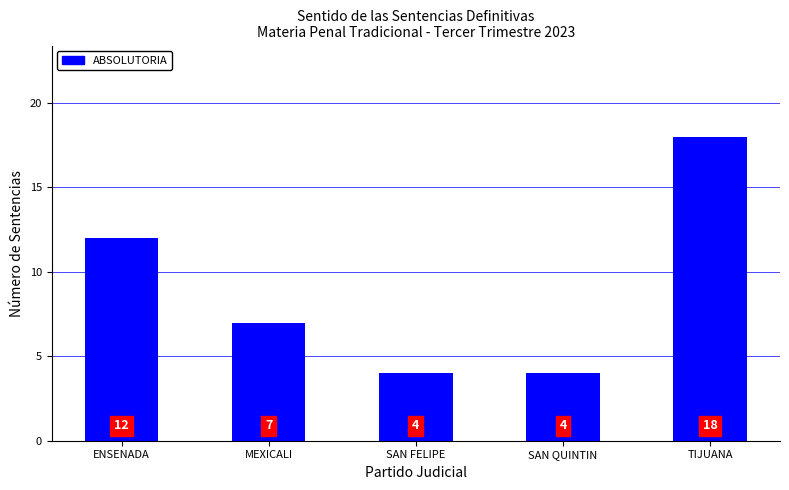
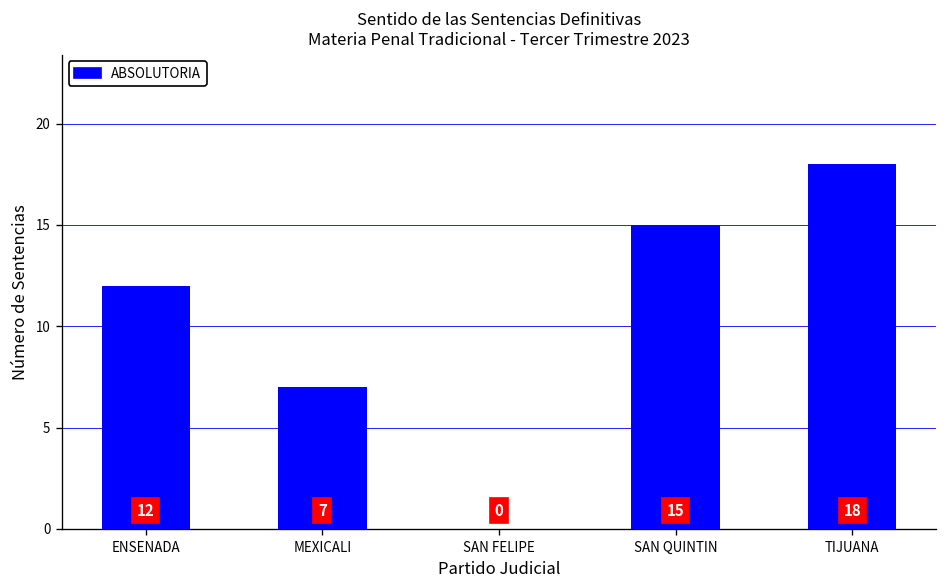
SAN FELIPE: 4 -> 0
SAN QUINTIN: 4 -> 15
